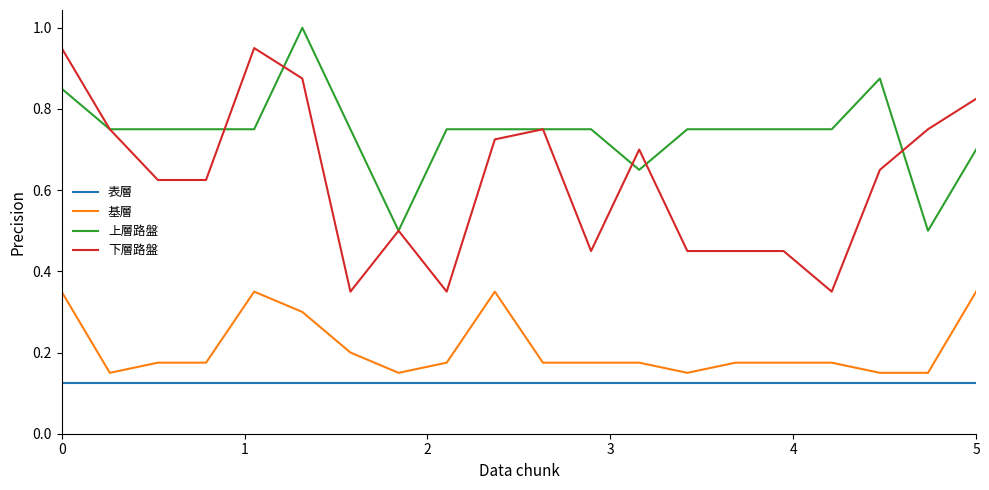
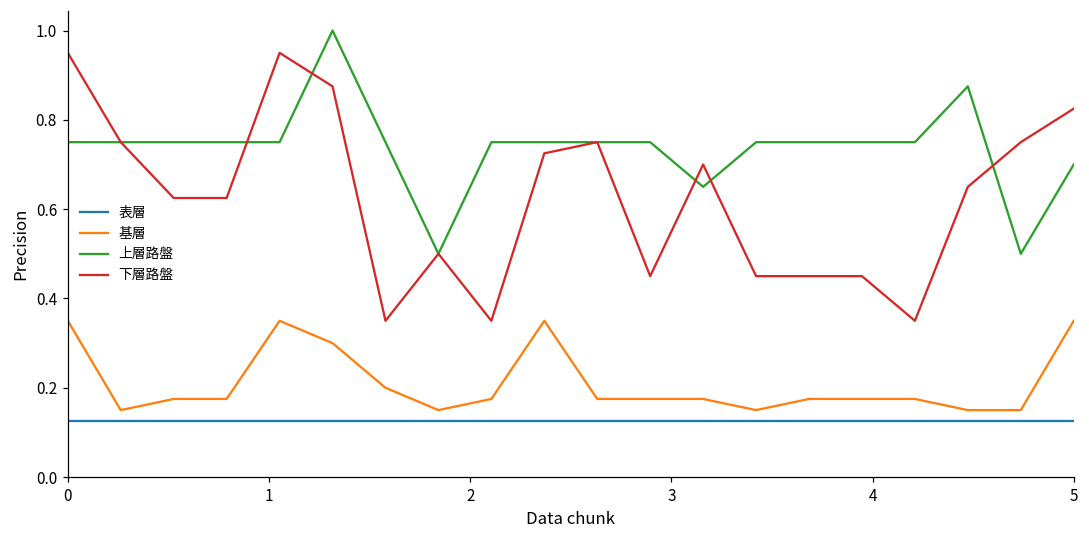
上層路盤, 0: 0.85 -> 0.75
